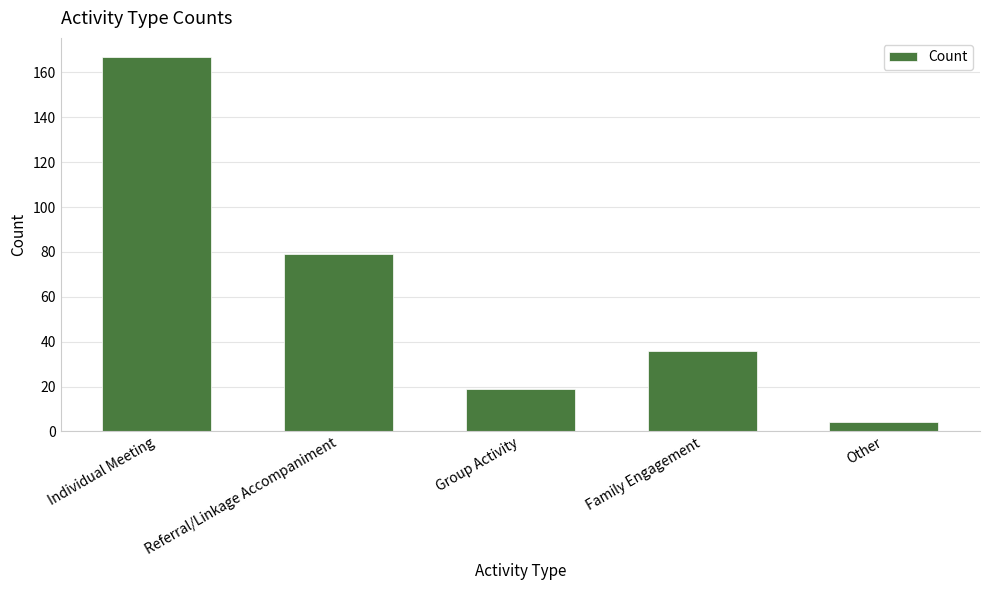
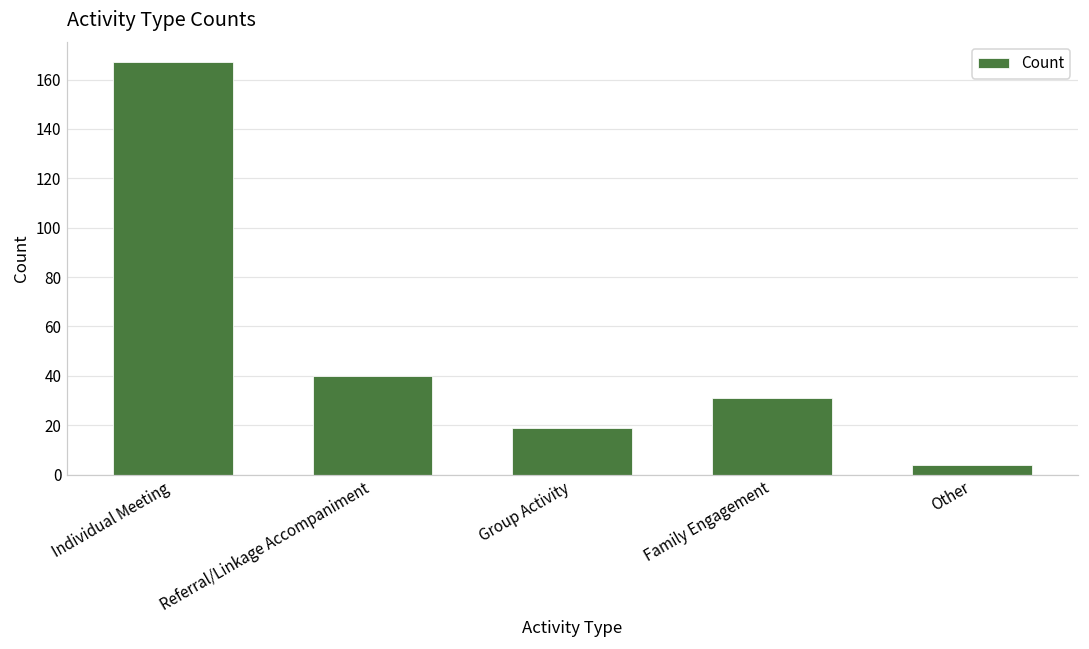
Referral/Linkage Accompaniment: 79 -> 40
Family Engagement: 36 -> 31
